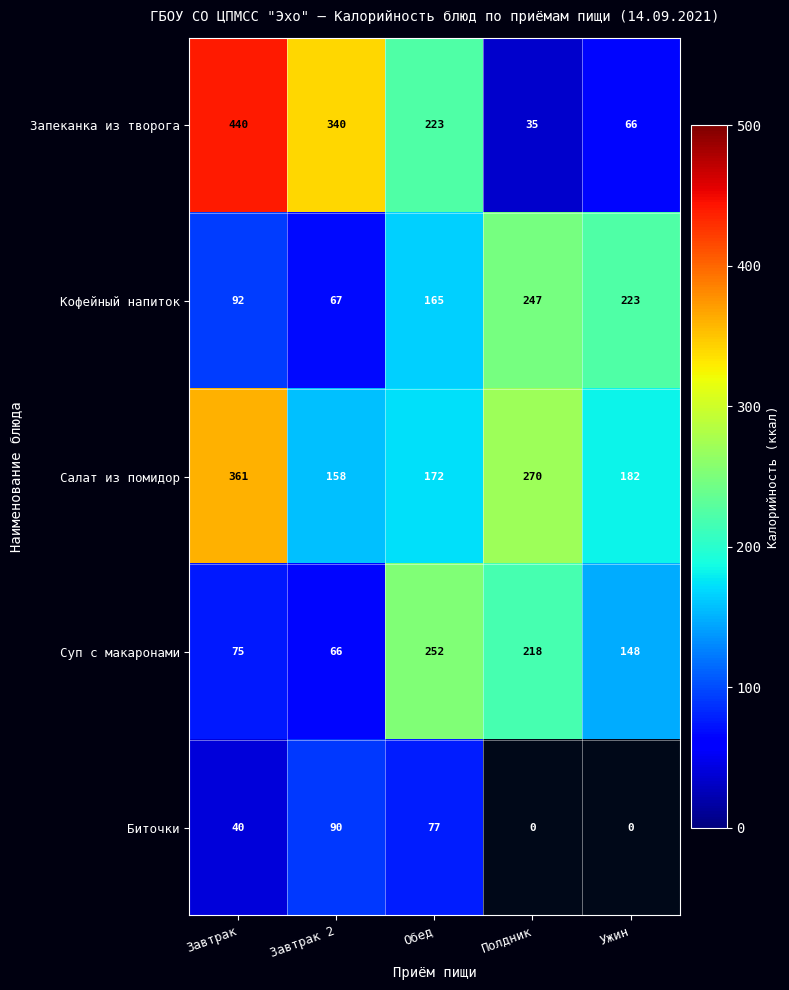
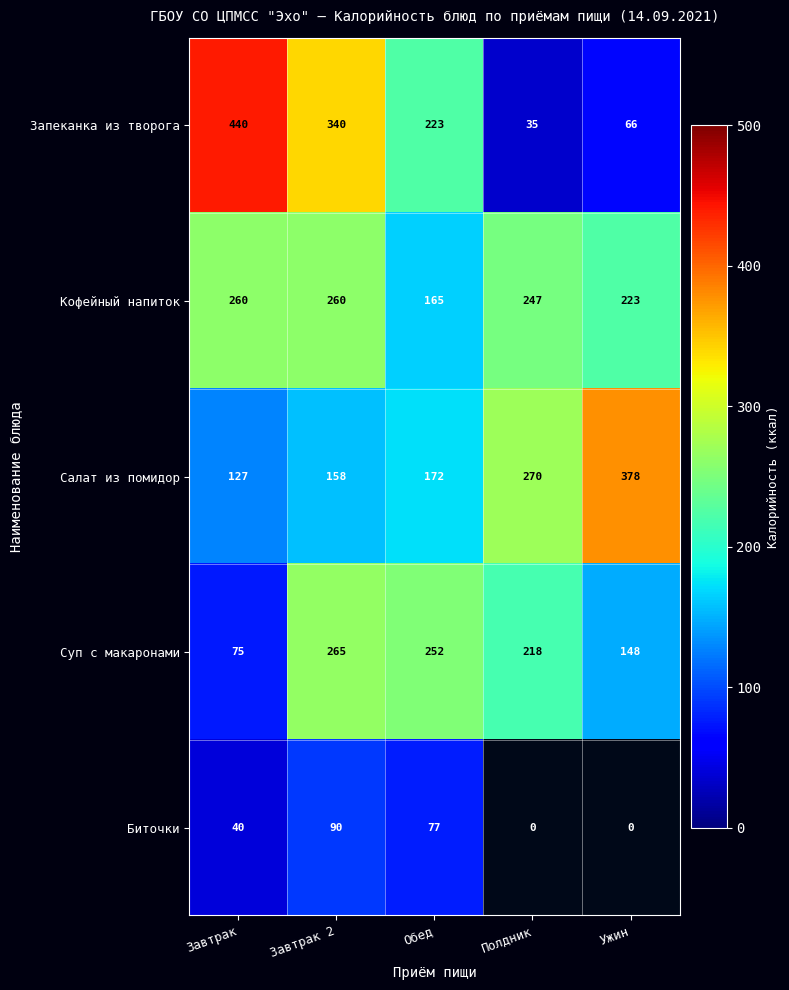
Кофейный напиток, Завтрак: 92 -> 260
Кофейный напиток, Завтрак 2: 67 -> 260
Салат из помидор, Завтрак: 361 -> 127
Салат из помидор, Ужин: 182 -> 378
Суп с макаронами, Завтрак 2: 66 -> 265
